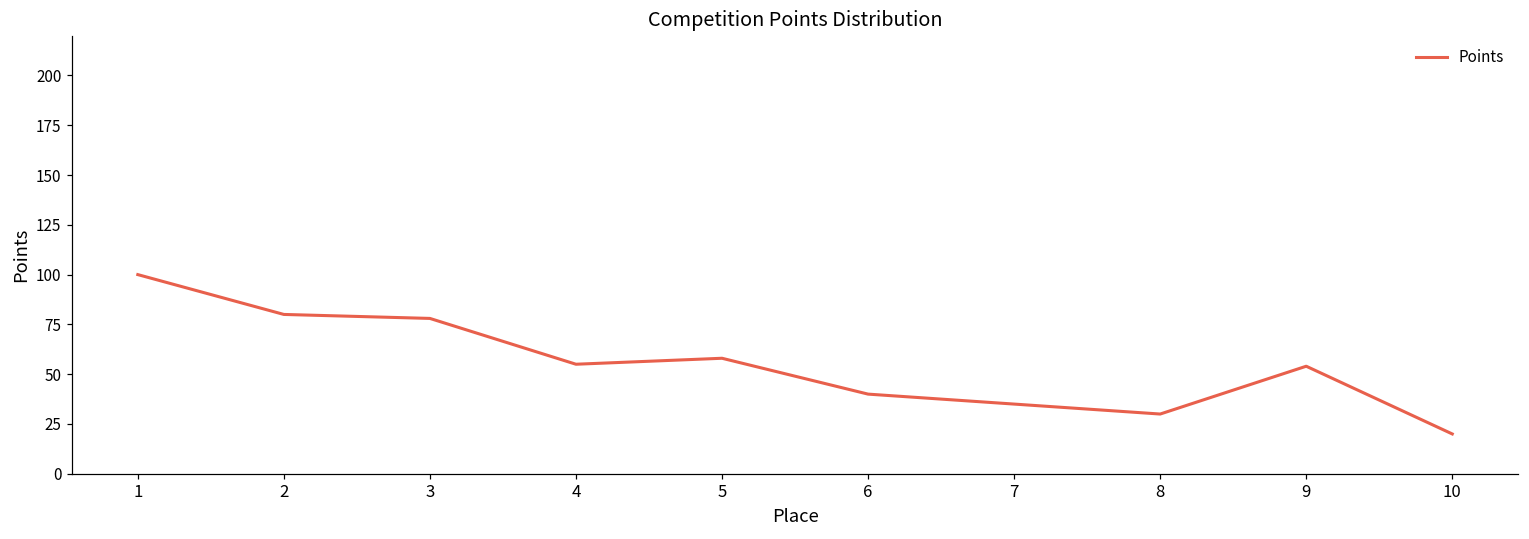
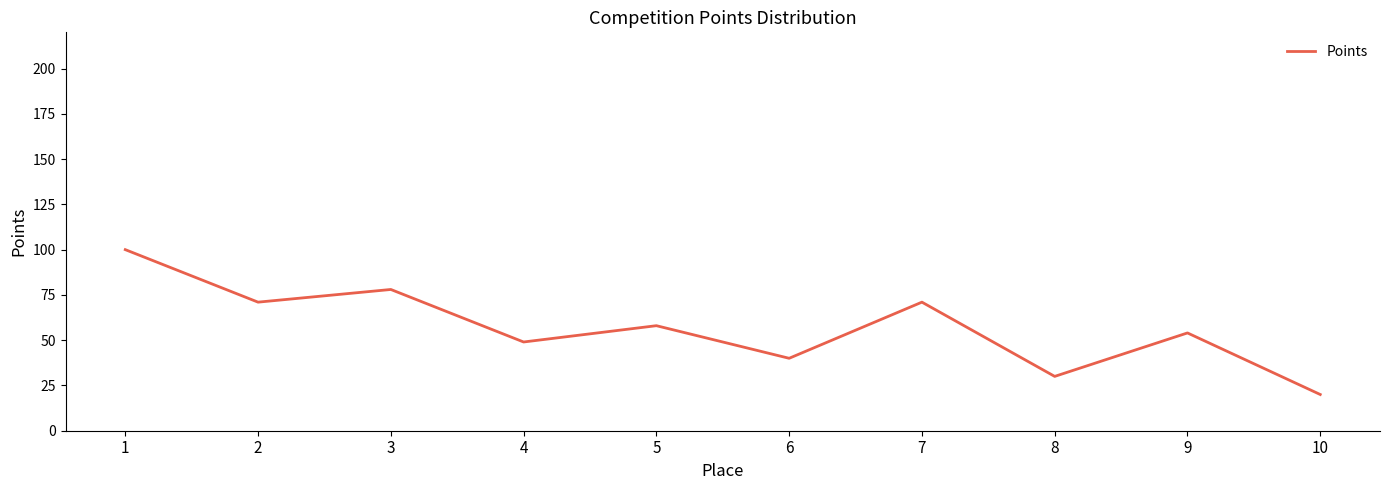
2: 80 -> 71
4: 55 -> 49
7: 35 -> 71
